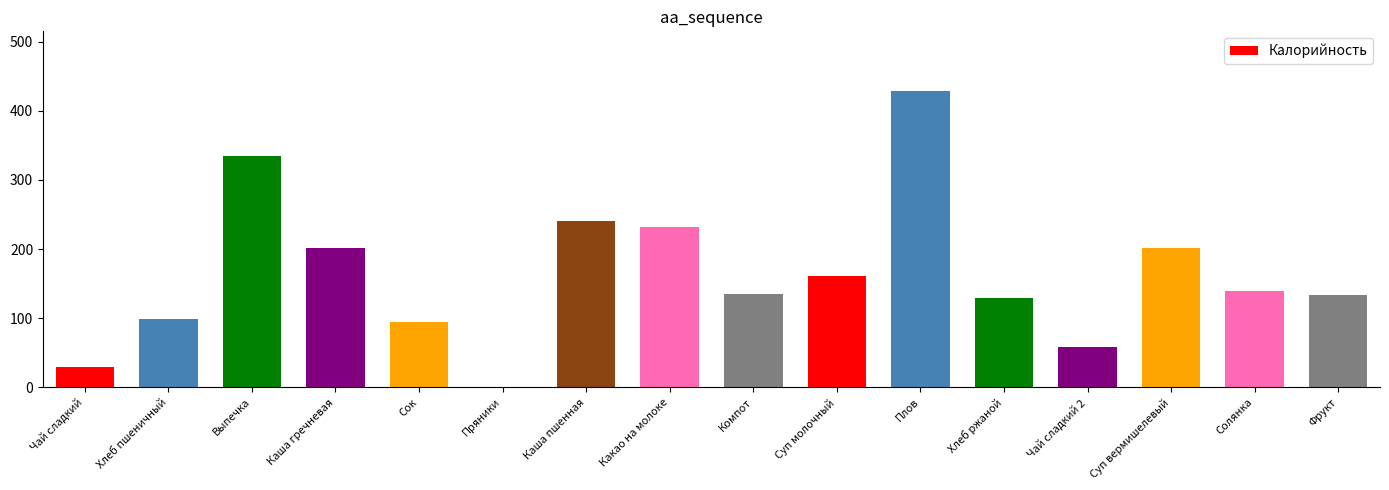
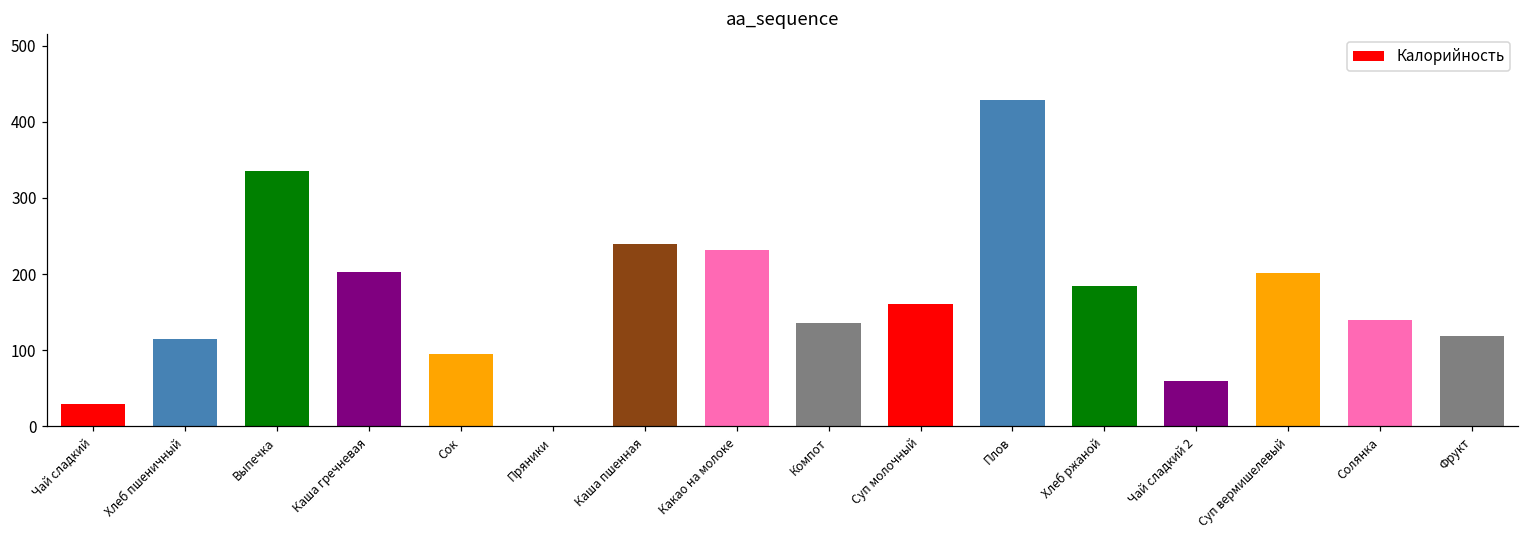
Хлеб пшеничный: 100 -> 110
Хлеб ржаной: 130 -> 180
Фрукт: 130 -> 120
